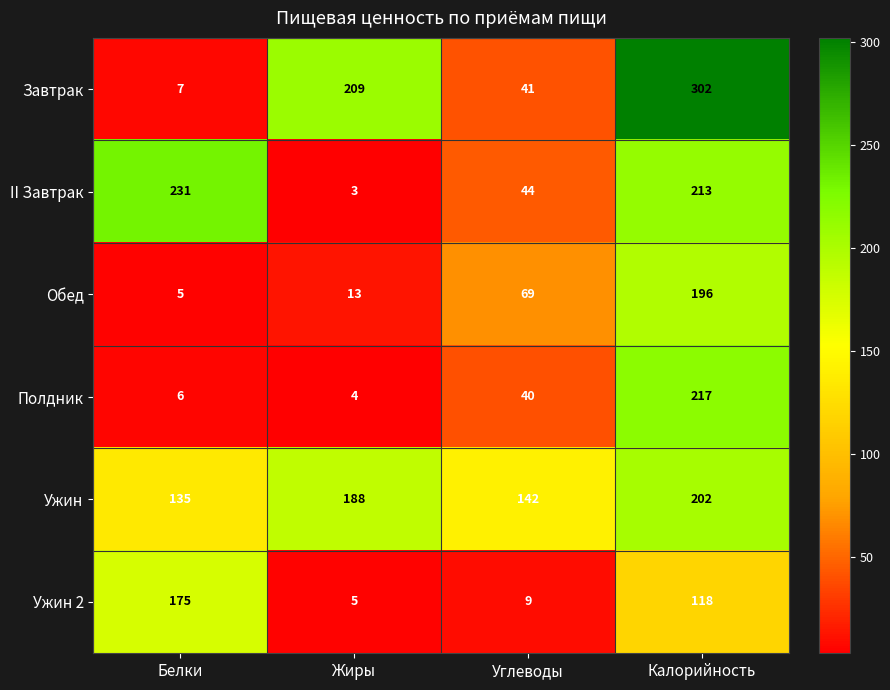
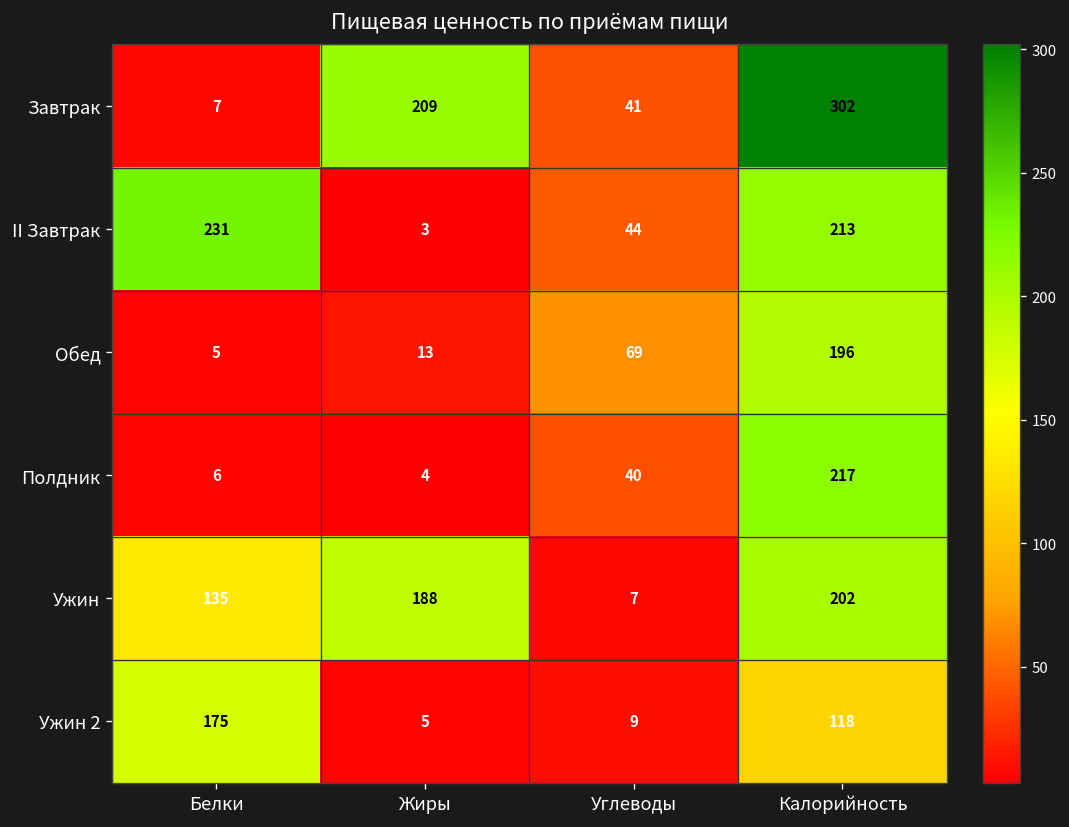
Ужин, Углеводы: 142 -> 7
